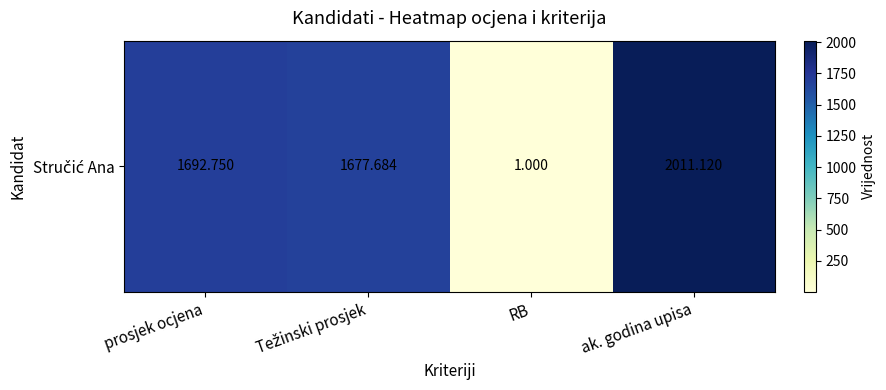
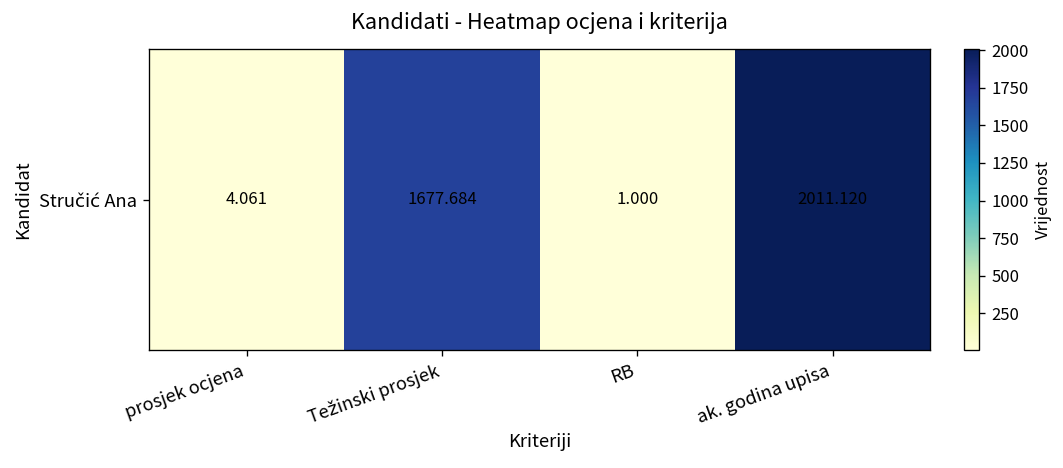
Stručić Ana, prosjek ocjena: 1692.750 -> 4.061
